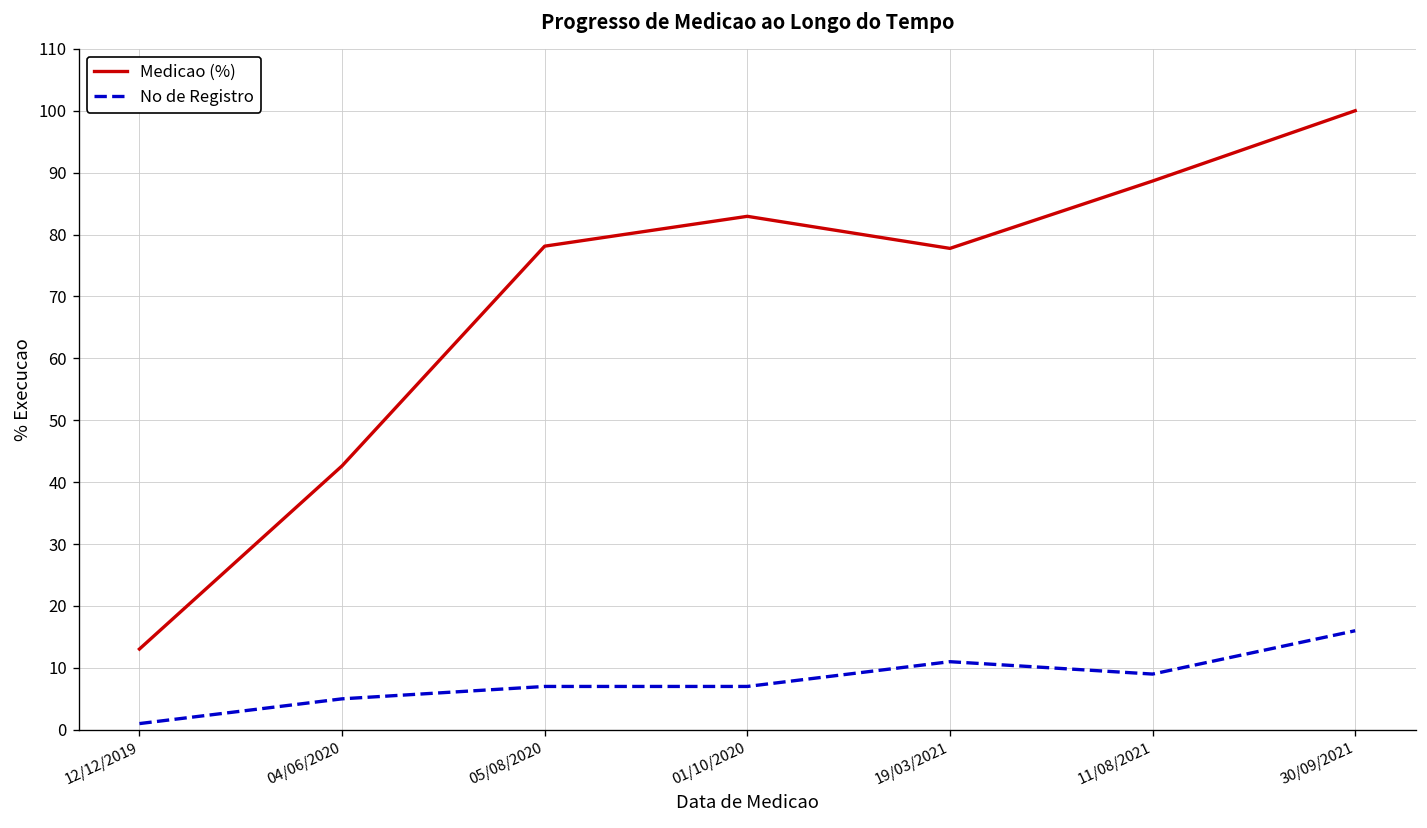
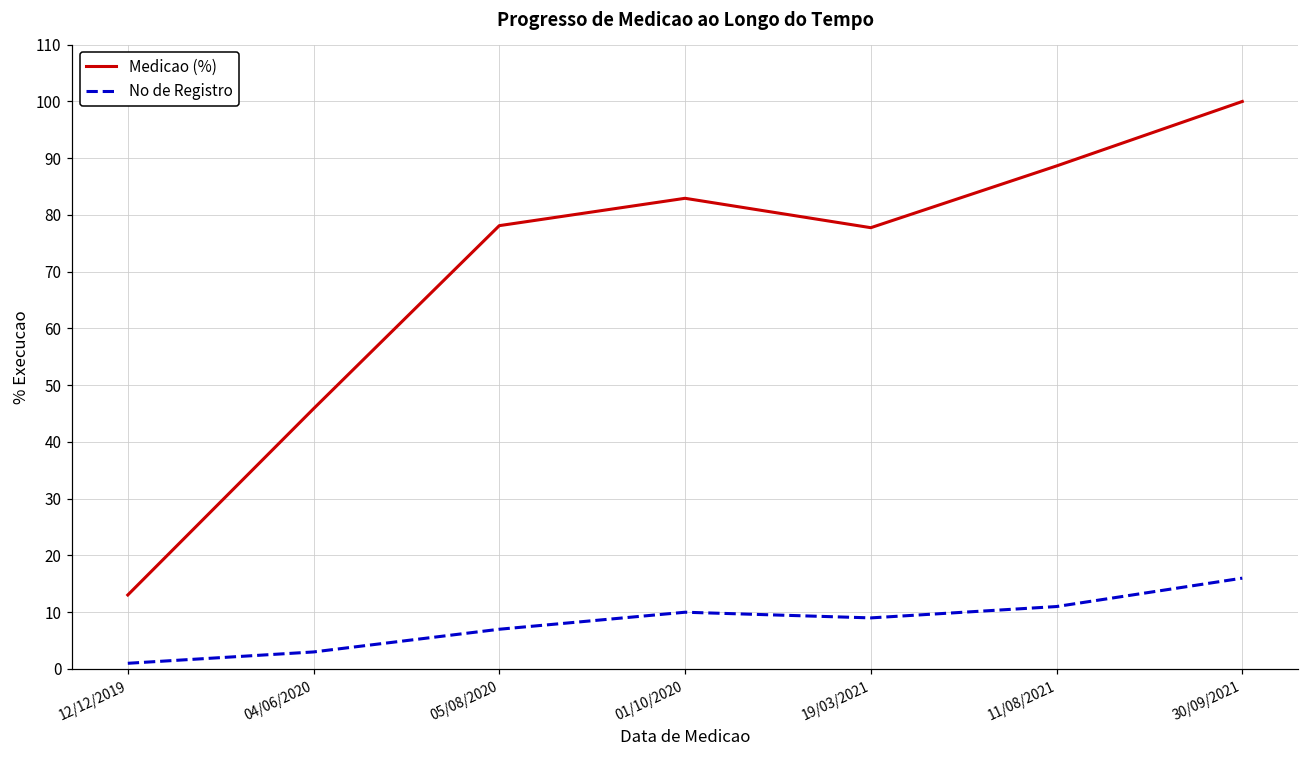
Medicao (%), 04/06/2020: 43 -> 46
No de Registro, 04/06/2020: 5 -> 3
No de Registro, 01/10/2020: 7 -> 10
No de Registro, 19/03/2021: 11 -> 9
No de Registro, 11/08/2021: 9 -> 11
